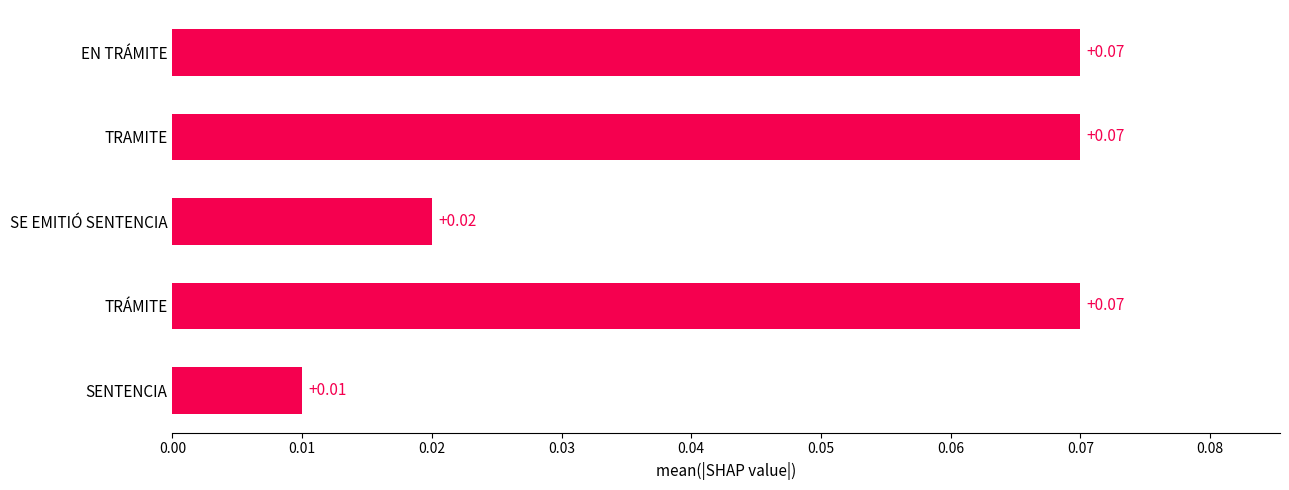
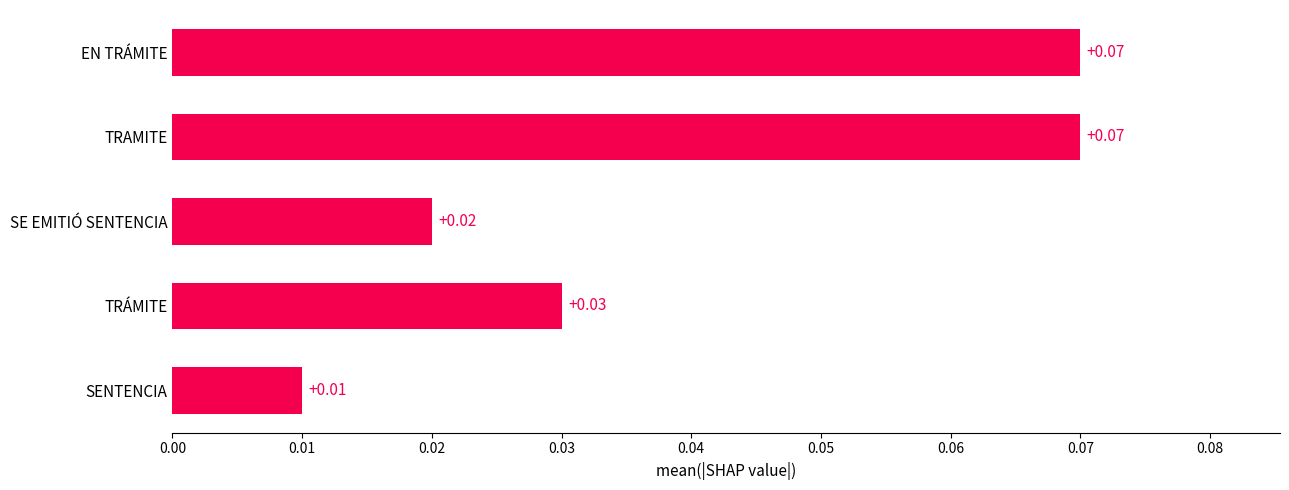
TRÁMITE: +0.07 -> +0.03
